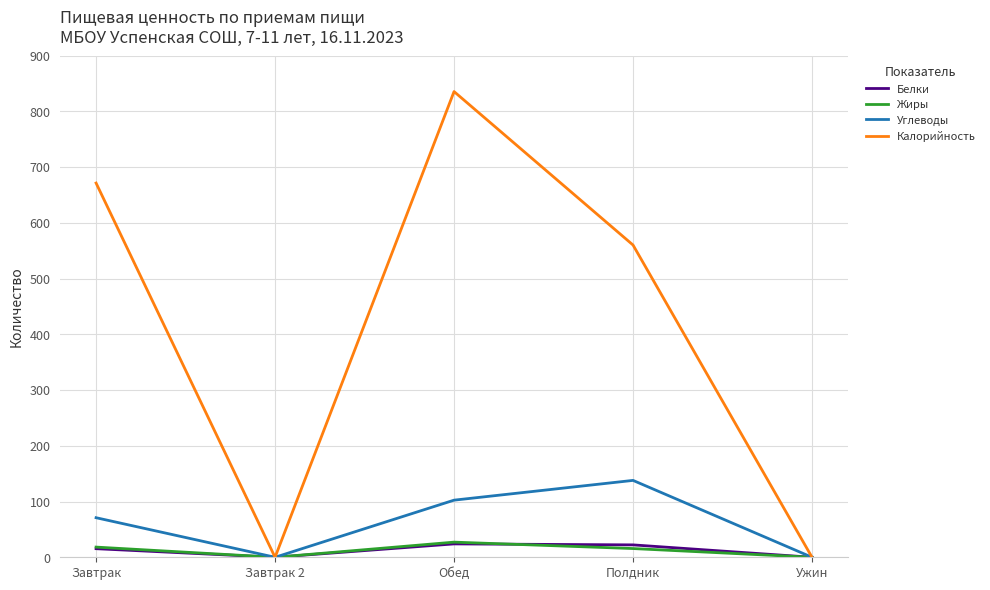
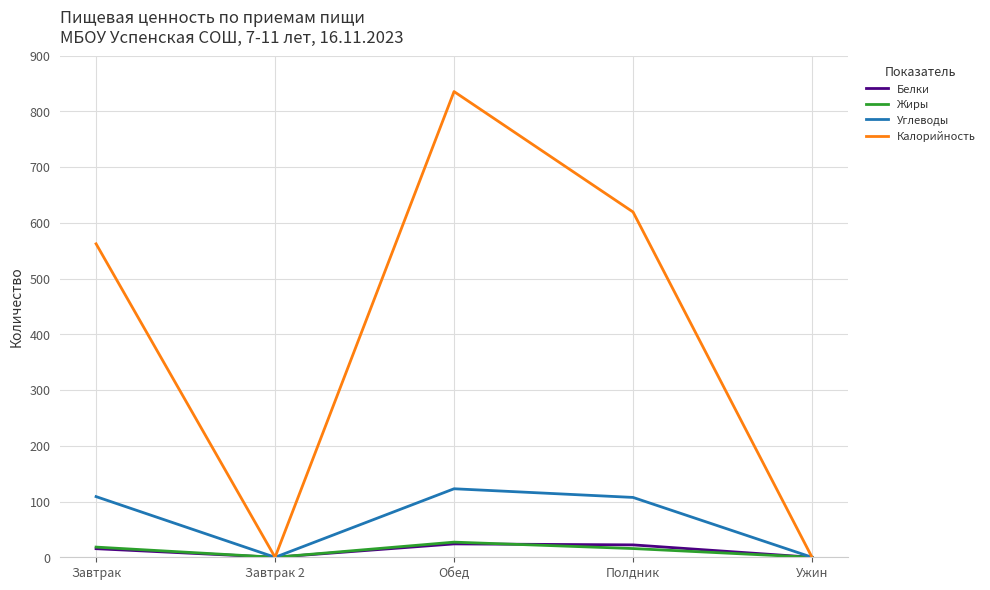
Углеводы, Завтрак: 70 -> 110
Калорийность, Завтрак: 670 -> 560
Углеводы, Обед: 100 -> 120
Углеводы, Полдник: 140 -> 110
Калорийность, Полдник: 560 -> 620
